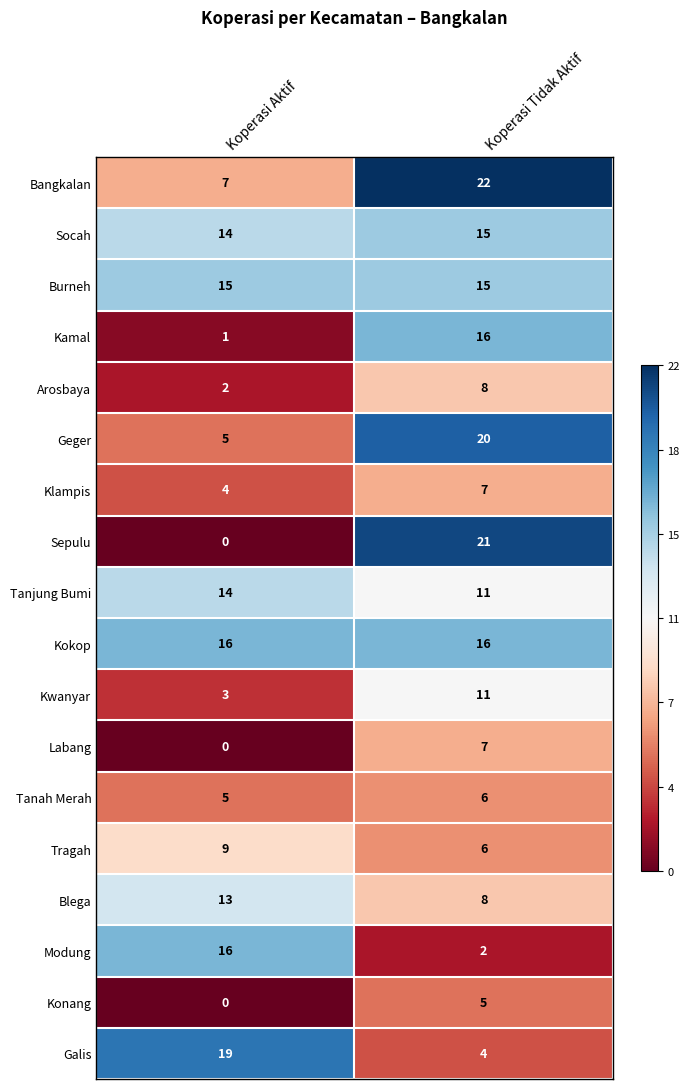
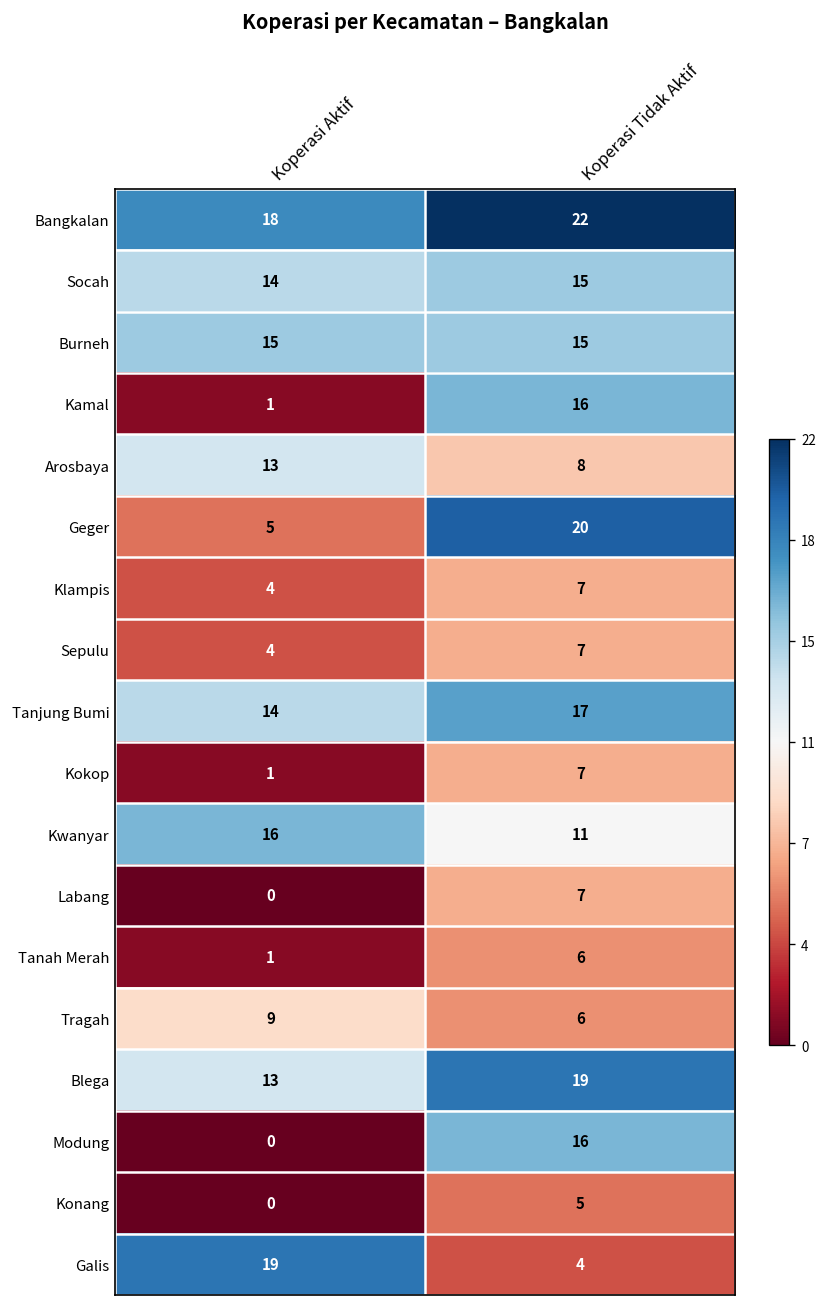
Bangkalan, Koperasi Aktif: 7 -> 18
Arosbaya, Koperasi Aktif: 2 -> 13
Sepulu, Koperasi Aktif: 0 -> 4
Sepulu, Koperasi Tidak Aktif: 21 -> 7
Tanjung Bumi, Koperasi Tidak Aktif: 11 -> 17
Kokop, Koperasi Aktif: 16 -> 1
Kokop, Koperasi Tidak Aktif: 16 -> 7
Kwanyar, Koperasi Aktif: 3 -> 16
Tanah Merah, Koperasi Aktif: 5 -> 1
Blega, Koperasi Tidak Aktif: 8 -> 19
Modung, Koperasi Aktif: 16 -> 0
Modung, Koperasi Tidak Aktif: 2 -> 16
